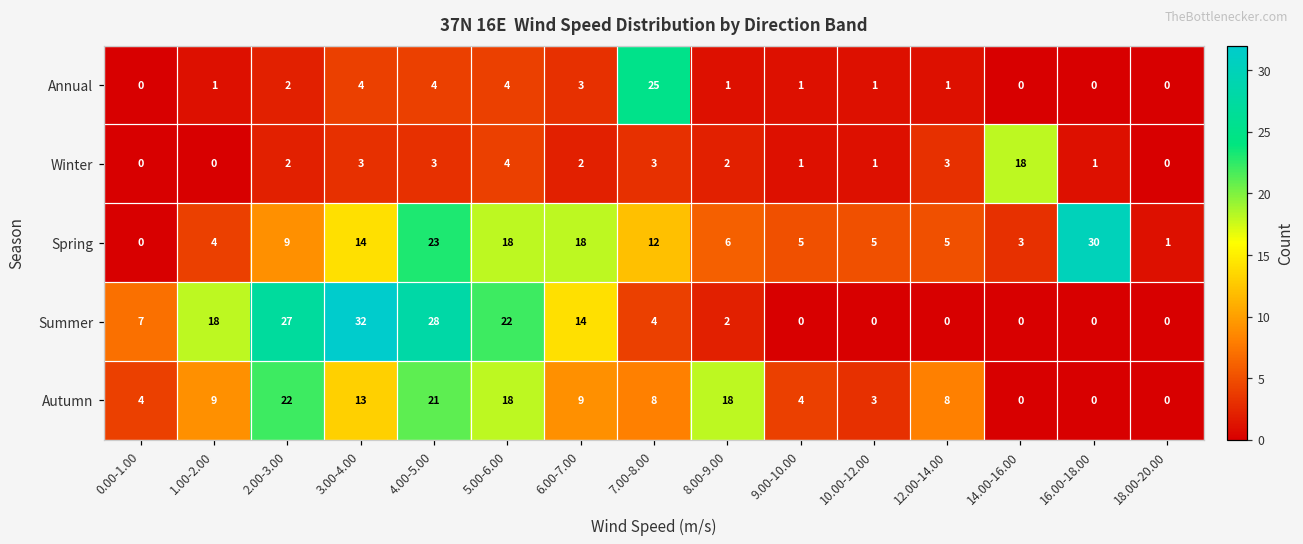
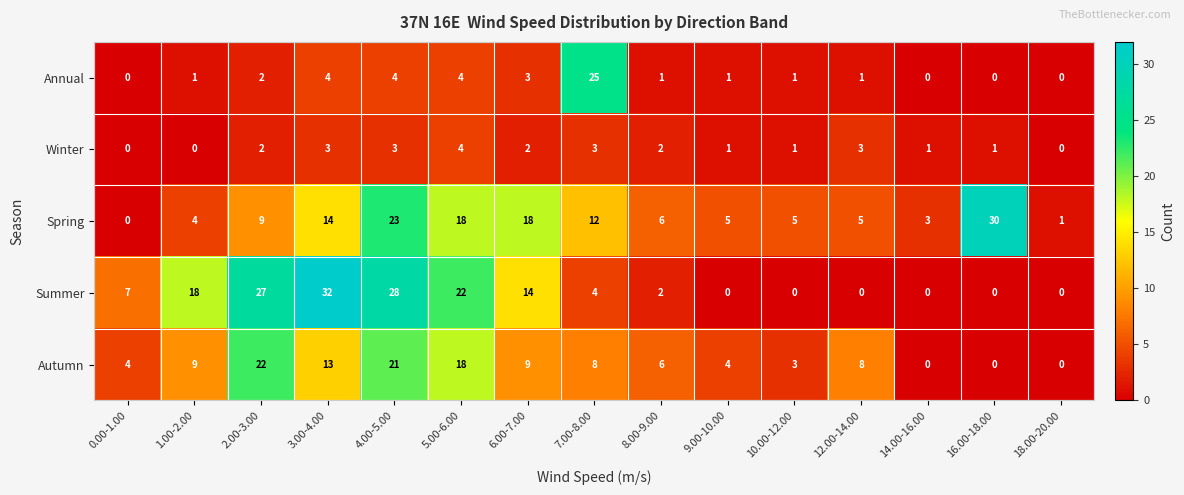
Winter, 14.00-16.00: 18 -> 1
Autumn, 8.00-9.00: 18 -> 6
